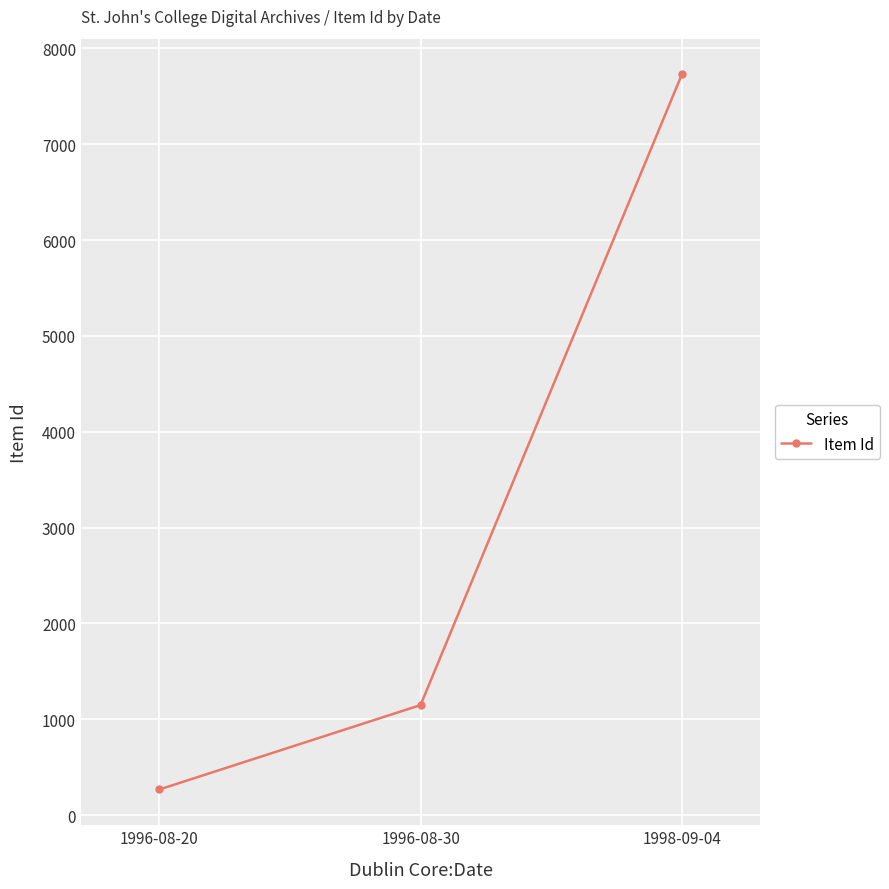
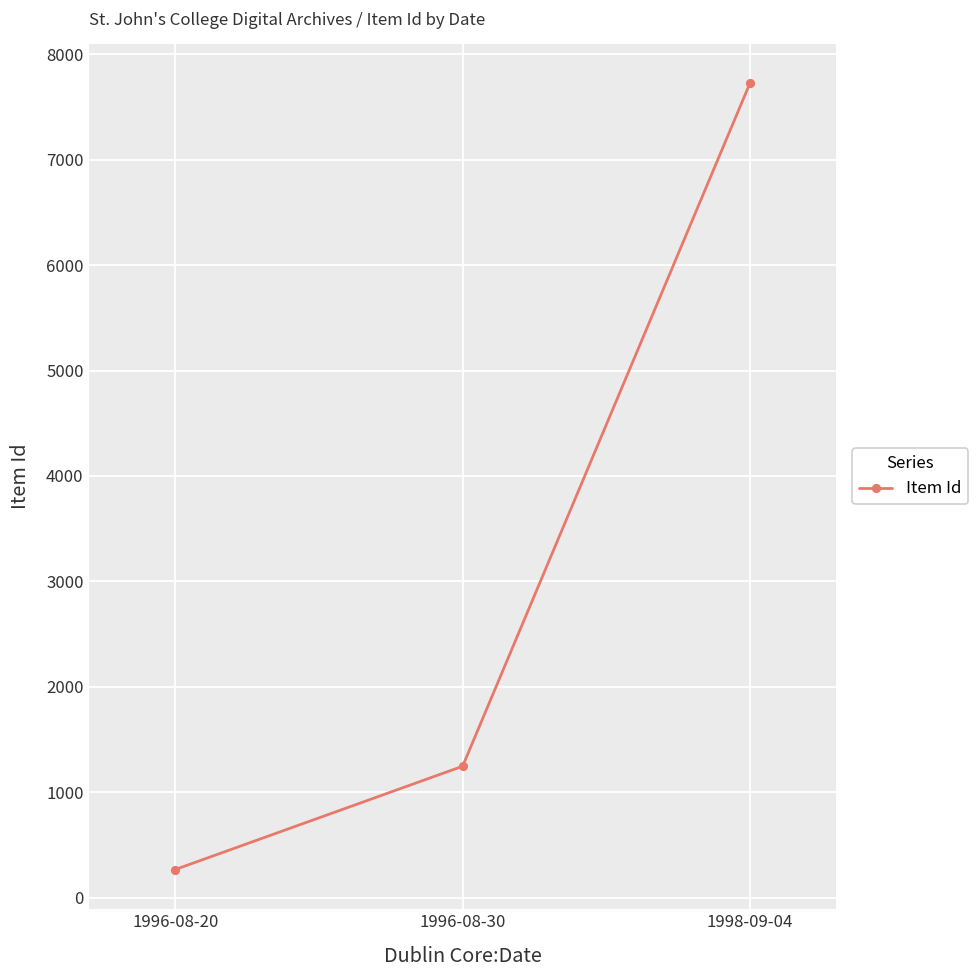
1996-08-30: 1100 -> 1200
